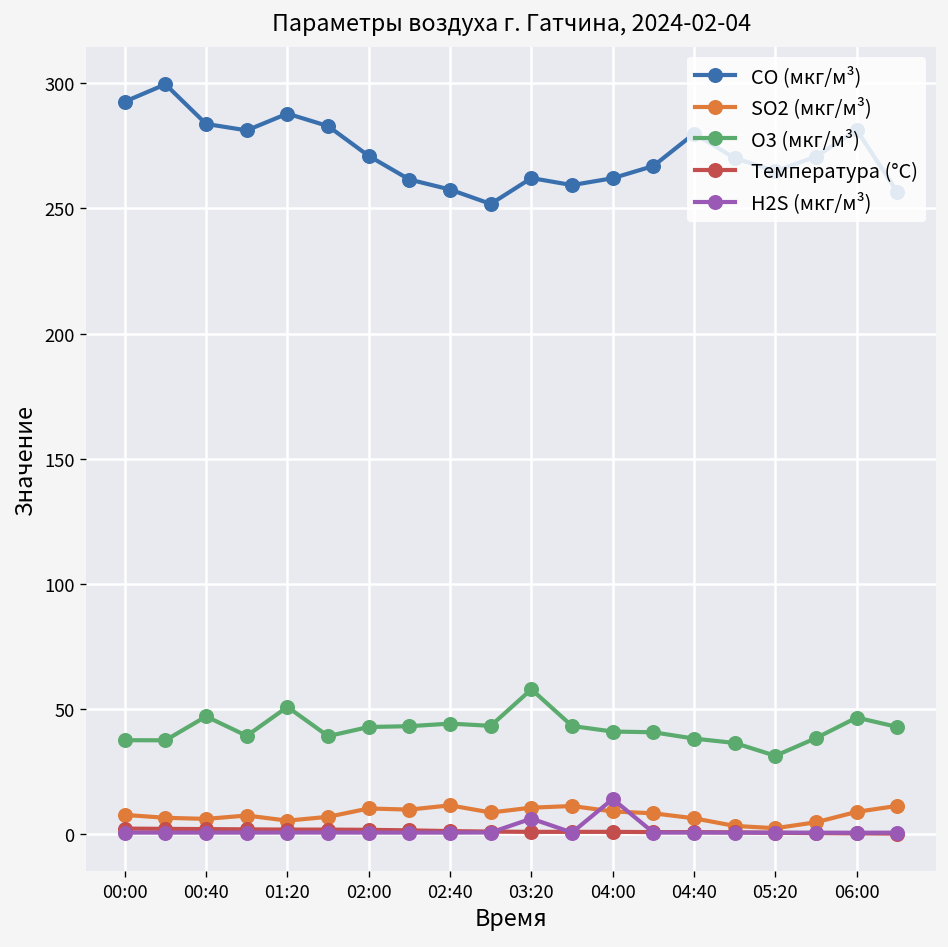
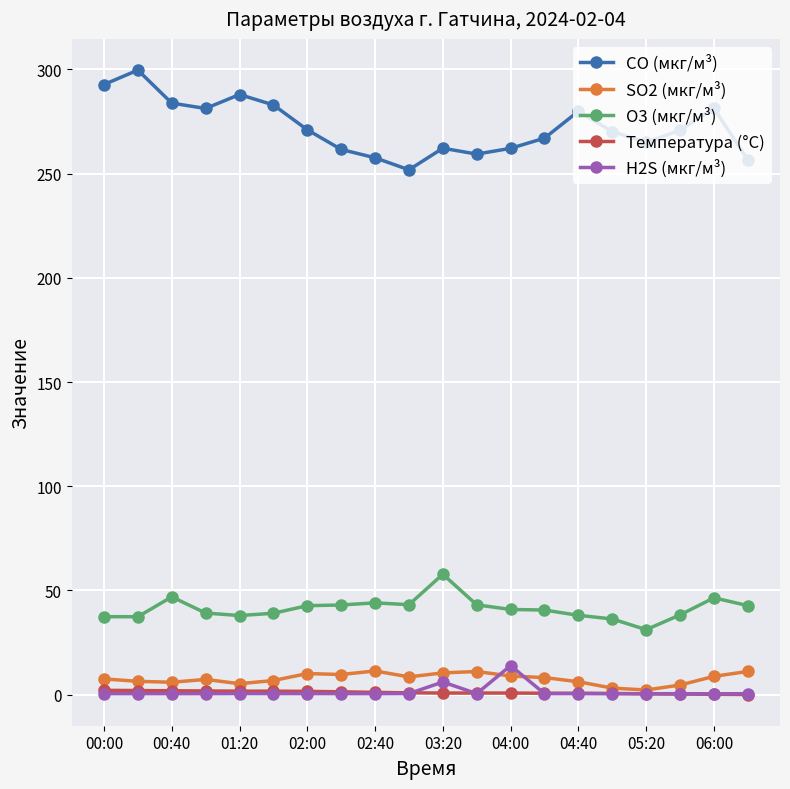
O3 (мкг/м³), 01:20: 51 -> 38
